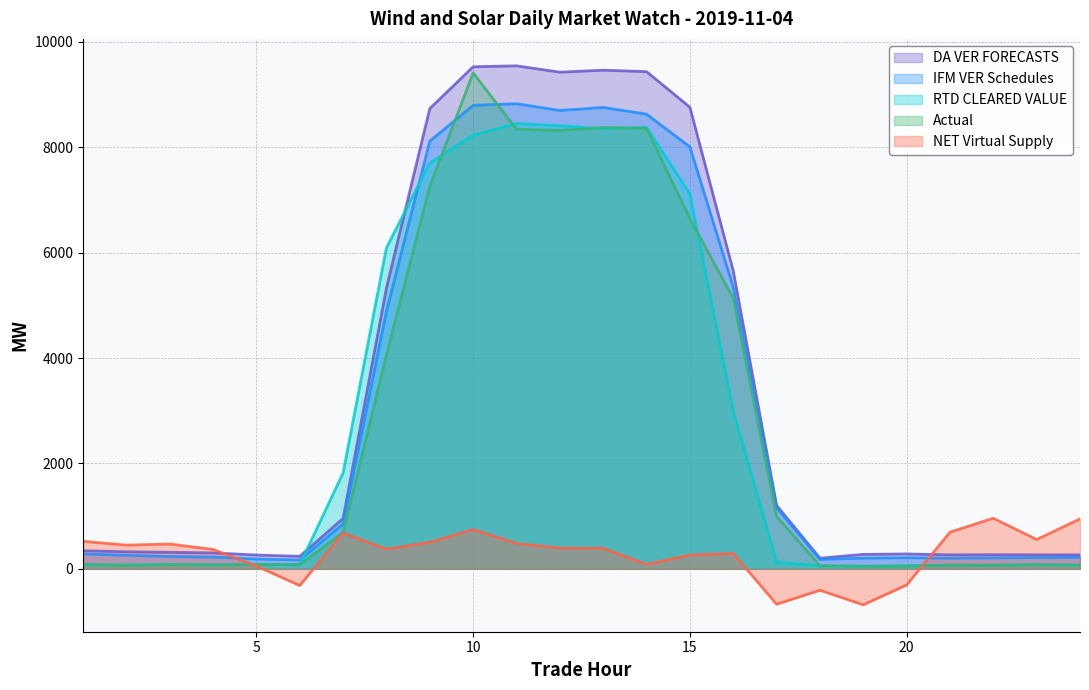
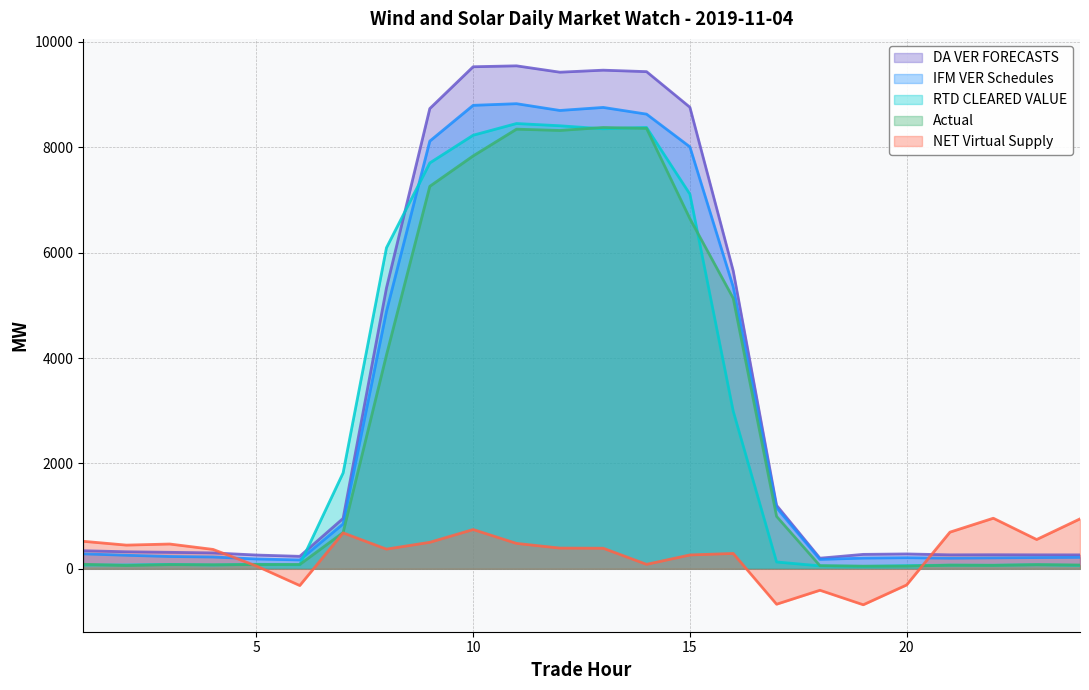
Actual, 10: 9400 -> 7800
